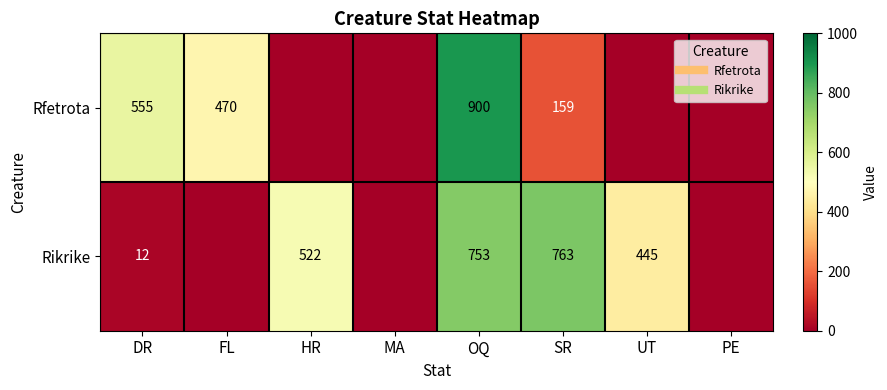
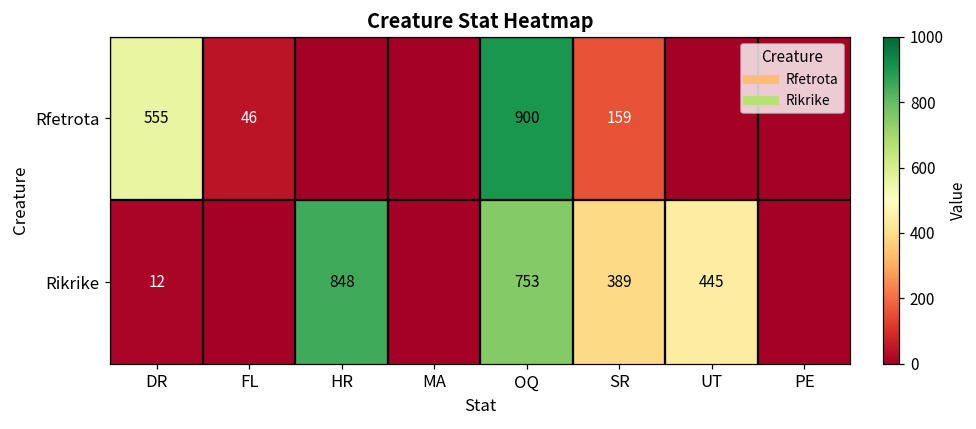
Rfetrota, FL: 470 -> 46
Rikrike, HR: 522 -> 848
Rikrike, SR: 763 -> 389
